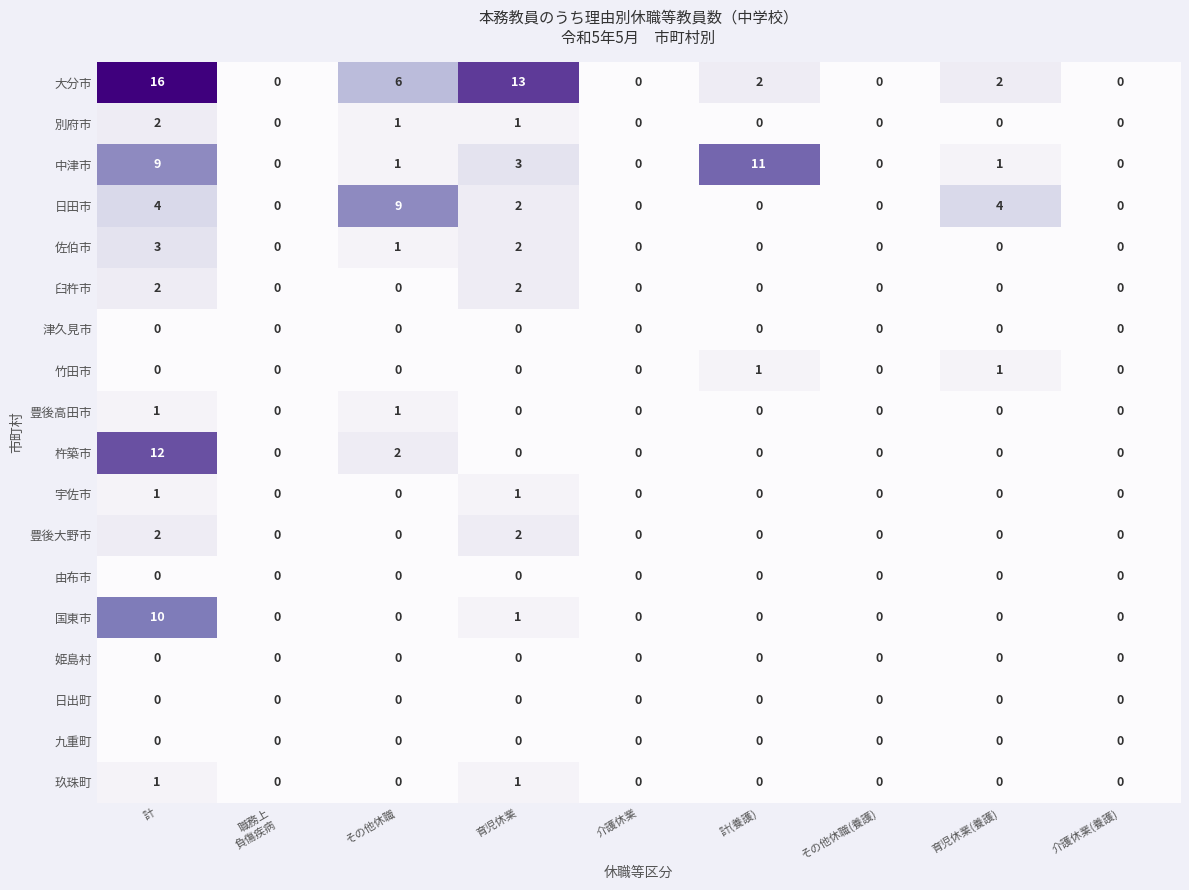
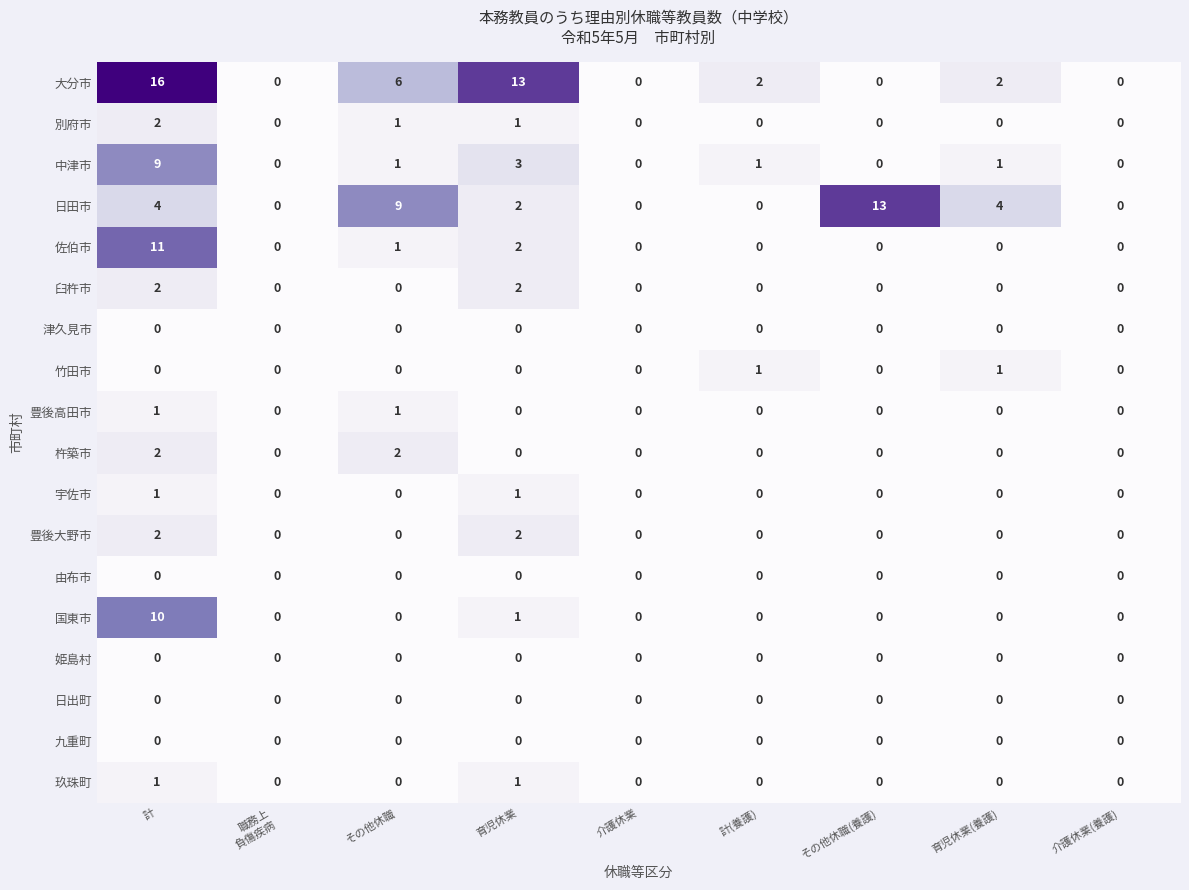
中津市, 計(養護): 11 -> 1
日田市, その他休職(養護): 0 -> 13
佐伯市, 計: 3 -> 11
杵築市, 計: 12 -> 2
